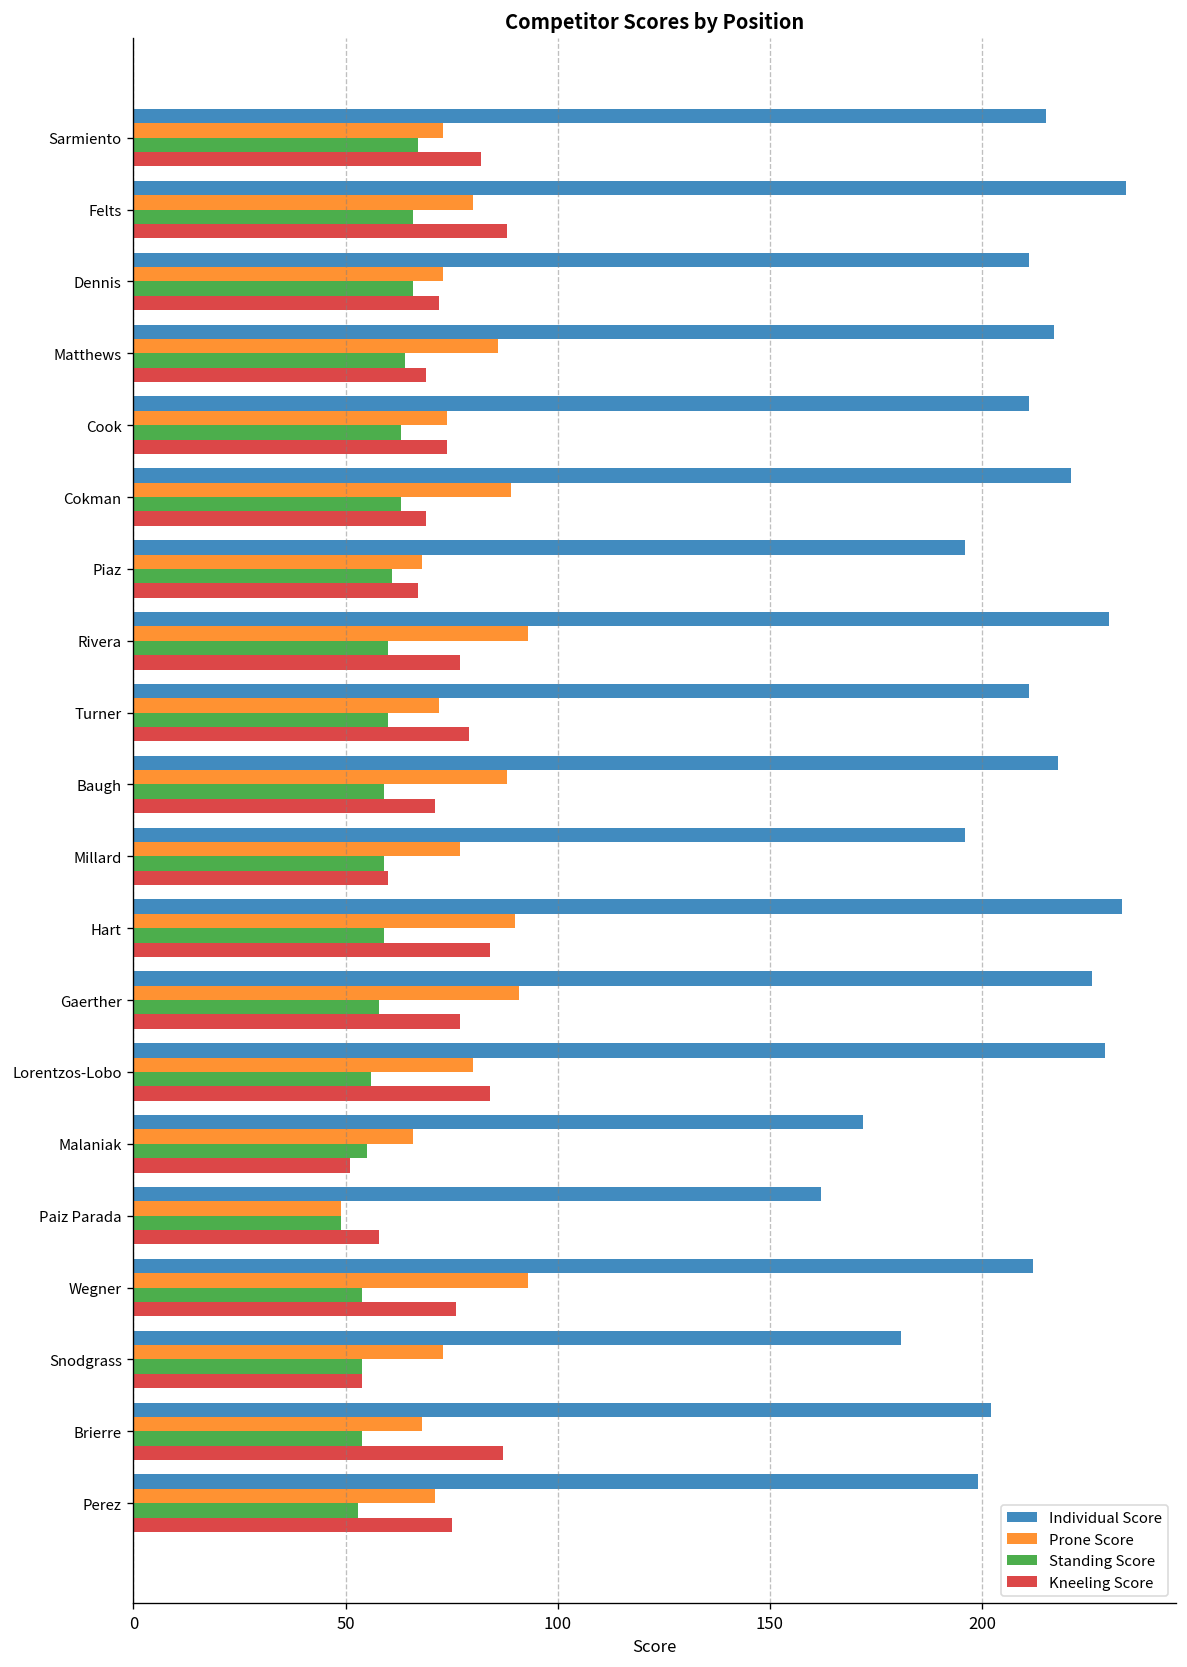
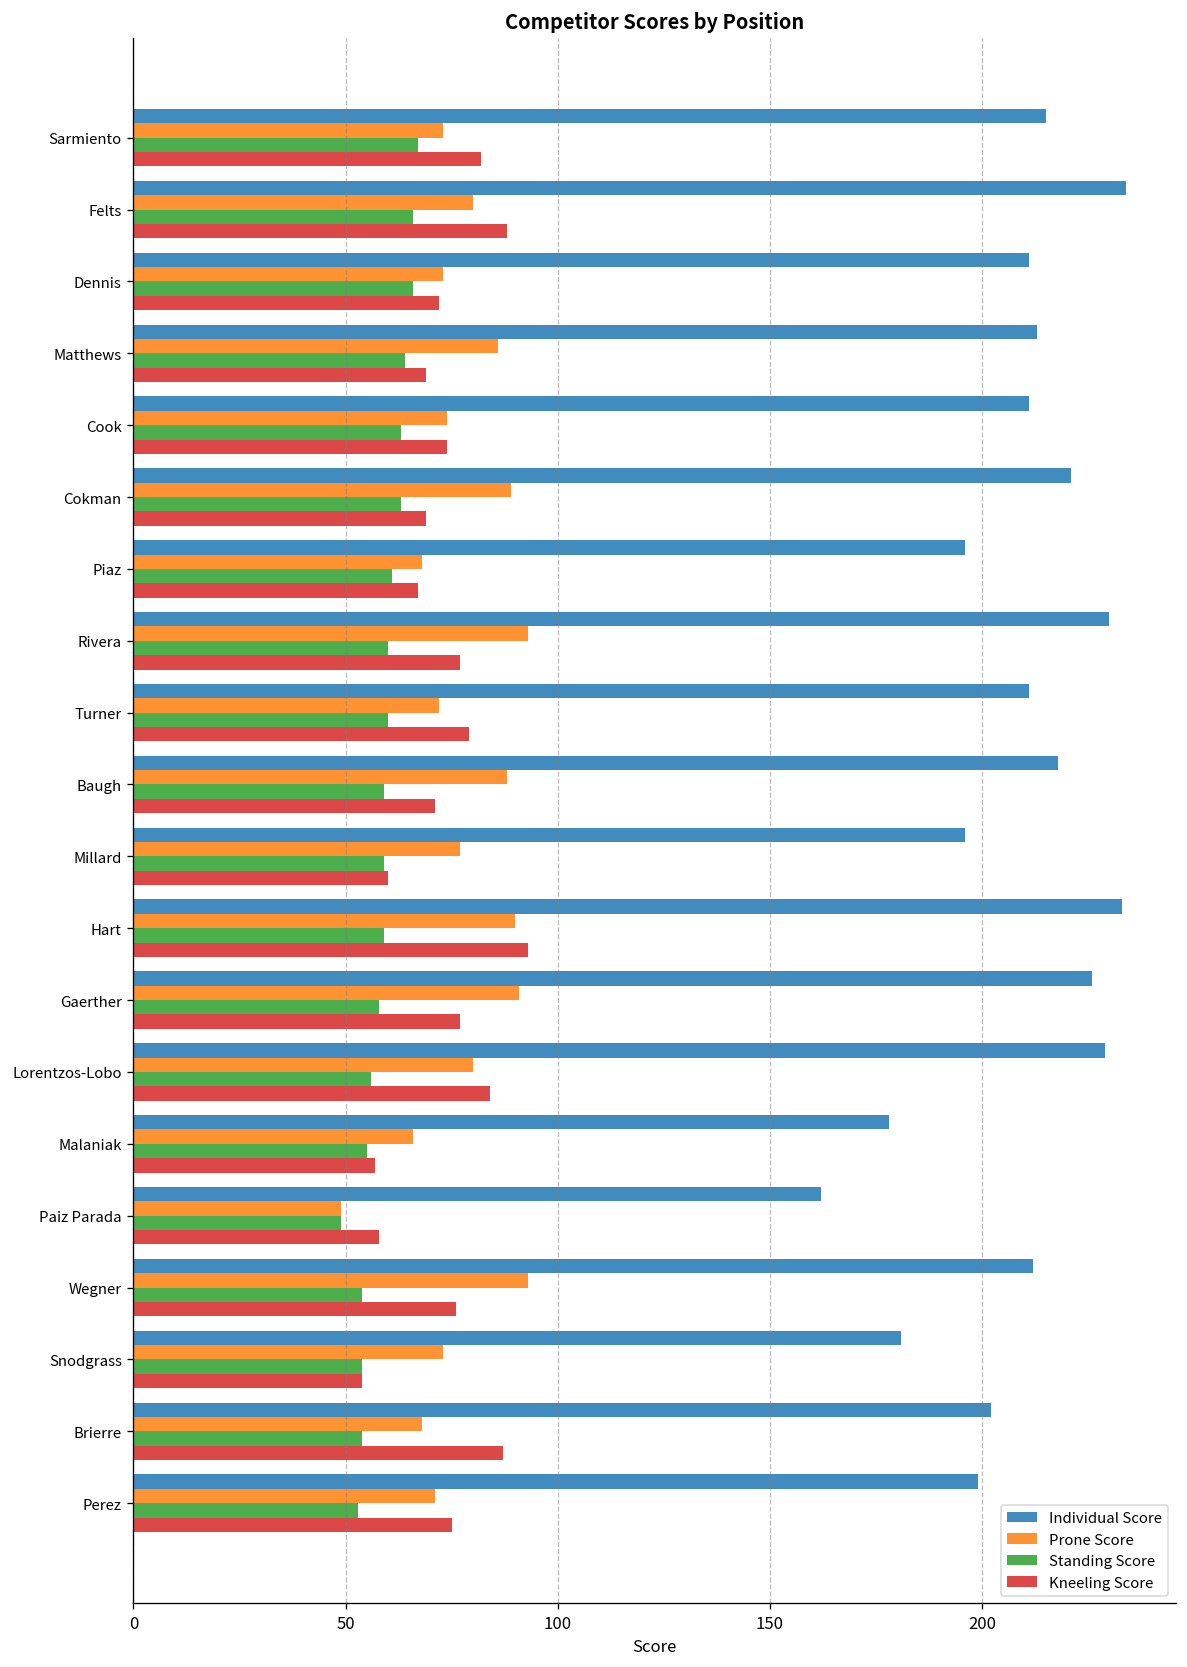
Individual Score, Matthews: 217 -> 213
Kneeling Score, Hart: 84 -> 93
Individual Score, Malaniak: 172 -> 178
Kneeling Score, Malaniak: 51 -> 57
